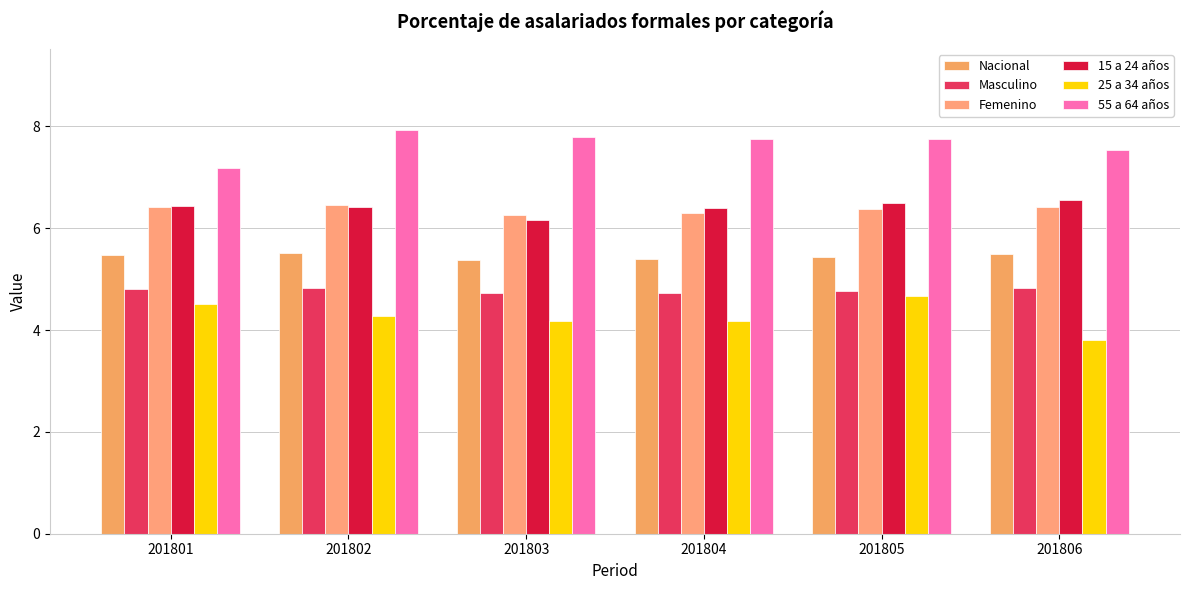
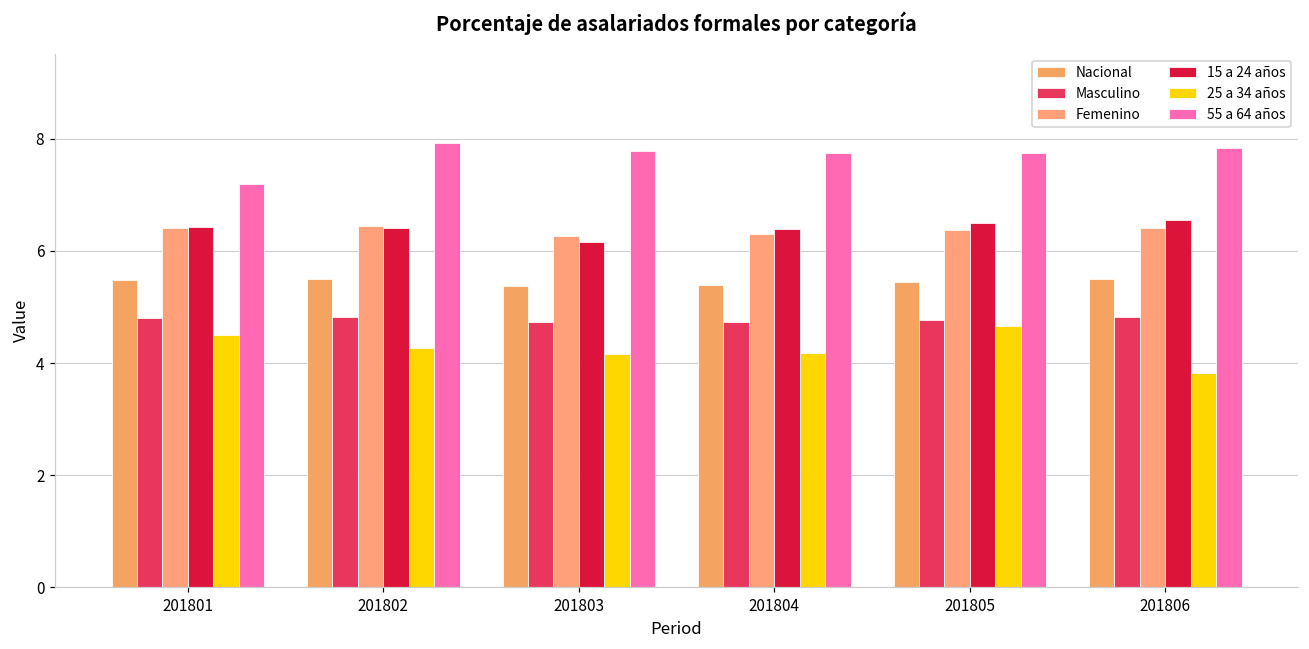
55 a 64 años, 201806: 7.5 -> 7.8
